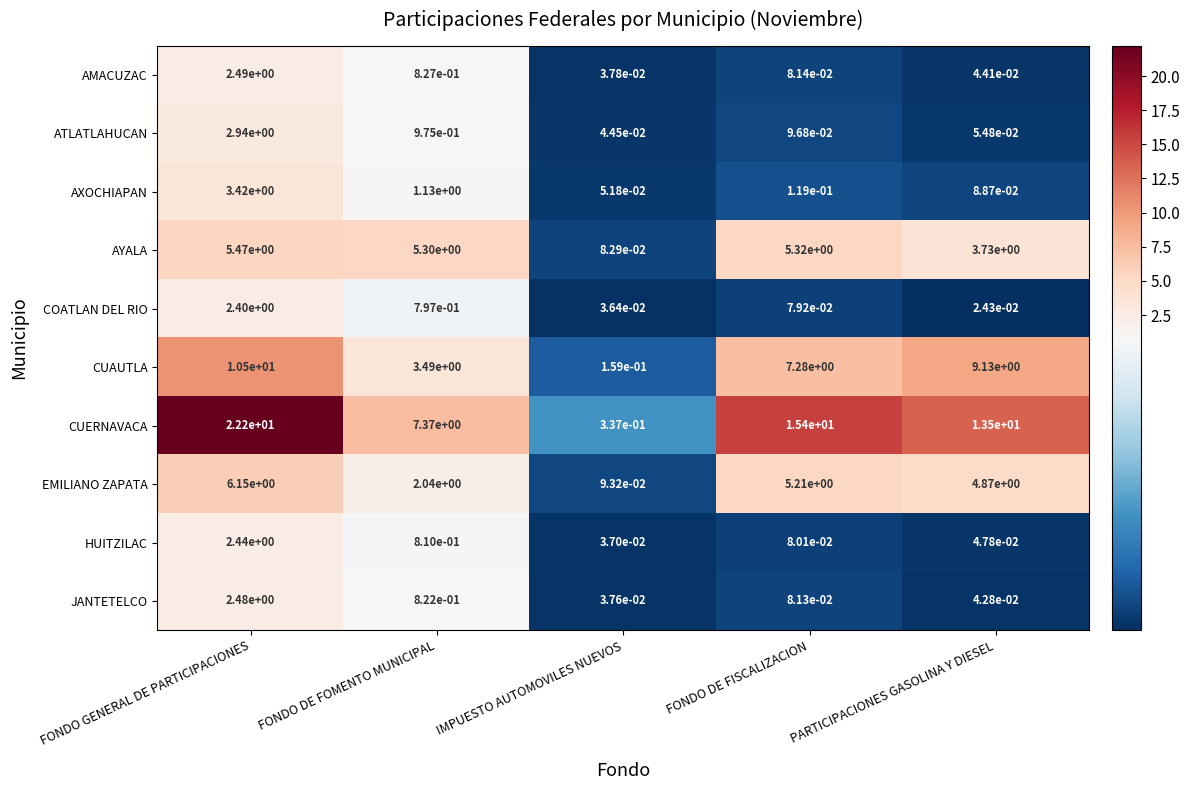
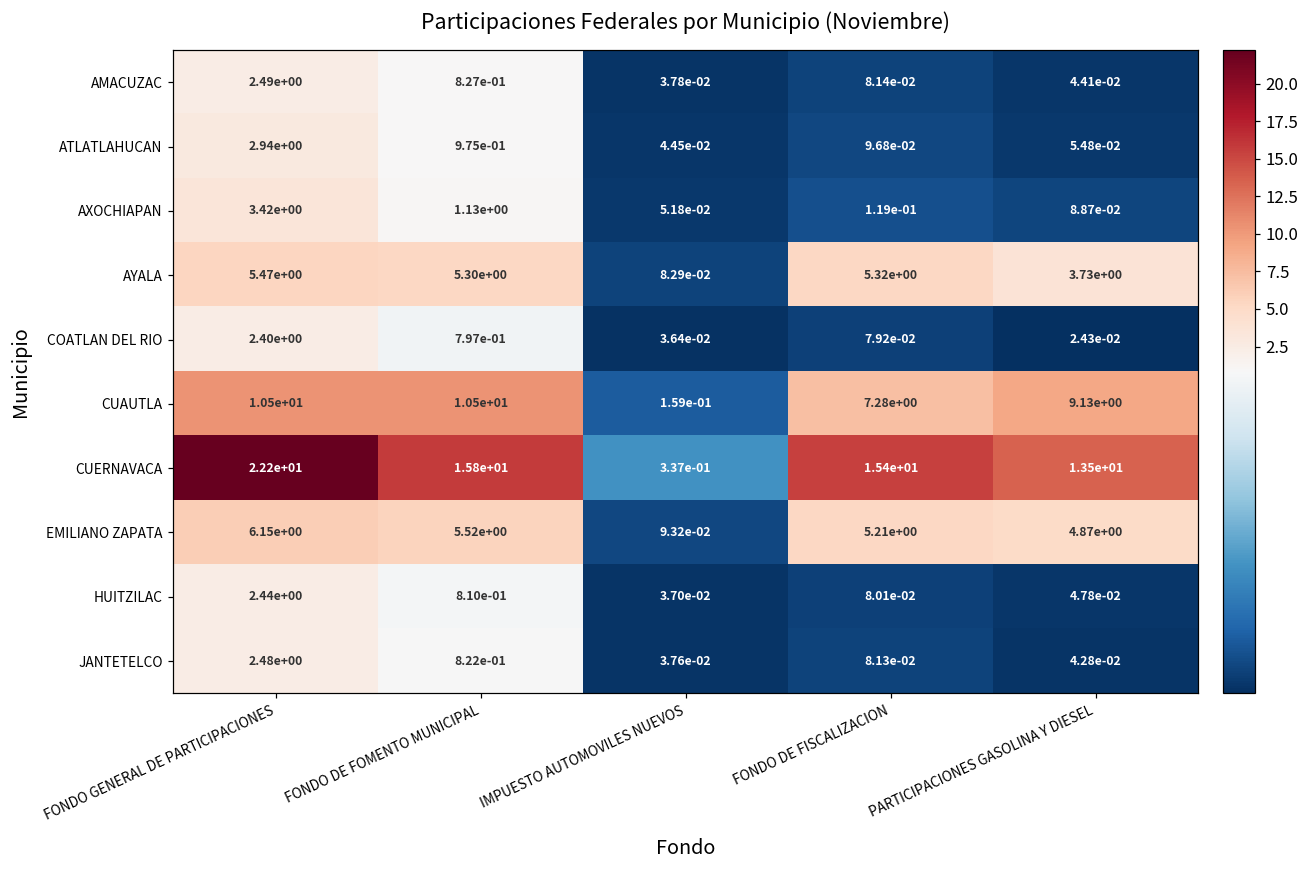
CUAUTLA, FONDO DE FOMENTO MUNICIPAL: 3.49e+00 -> 1.05e+01
CUERNAVACA, FONDO DE FOMENTO MUNICIPAL: 7.37e+00 -> 1.58e+01
EMILIANO ZAPATA, FONDO DE FOMENTO MUNICIPAL: 2.04e+00 -> 5.52e+00
